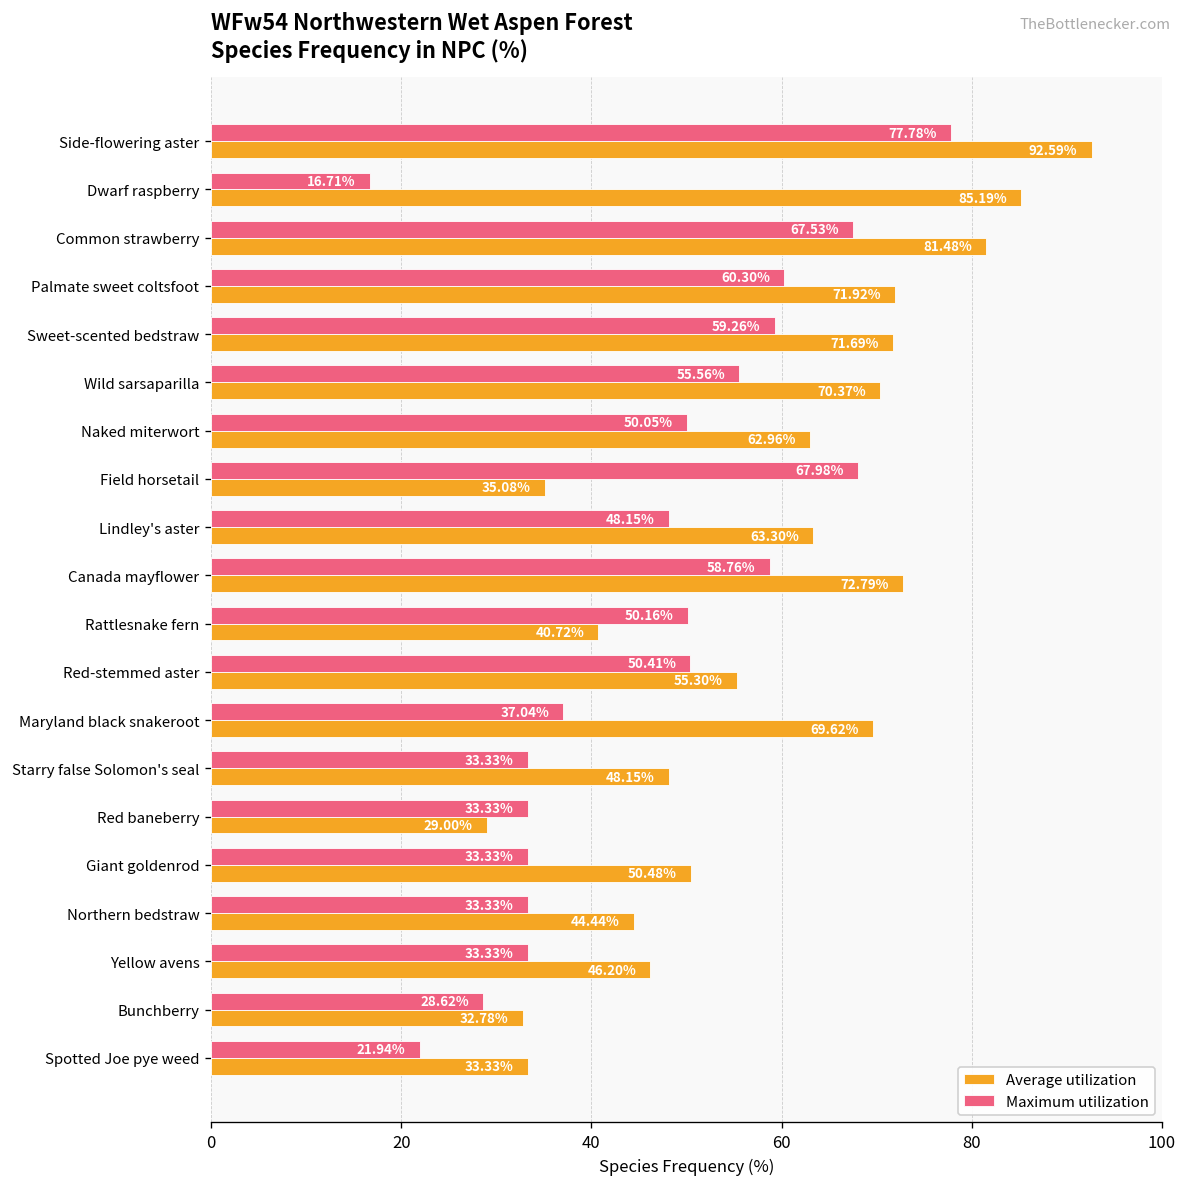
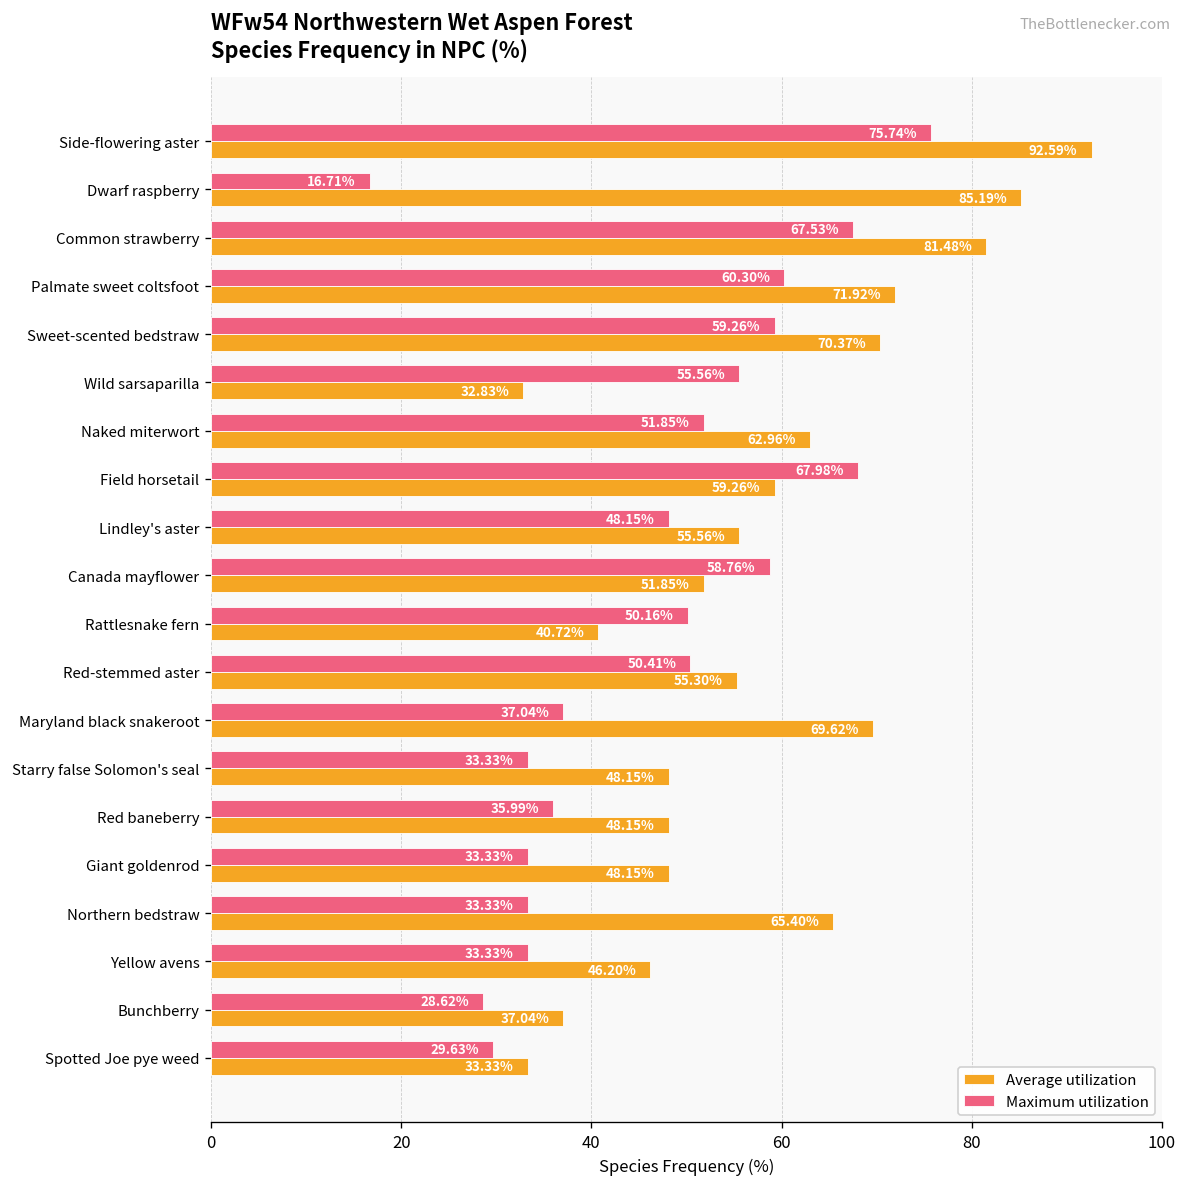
Maximum utilization, Side-flowering aster: 77.78% -> 75.74%
Average utilization, Sweet-scented bedstraw: 71.69% -> 70.37%
Average utilization, Wild sarsaparilla: 70.37% -> 32.83%
Maximum utilization, Naked miterwort: 50.05% -> 51.85%
Average utilization, Field horsetail: 35.08% -> 59.26%
Average utilization, Lindley's aster: 63.30% -> 55.56%
Average utilization, Canada mayflower: 72.79% -> 51.85%
Maximum utilization, Red baneberry: 33.33% -> 35.99%
Average utilization, Red baneberry: 29.00% -> 48.15%
Average utilization, Giant goldenrod: 50.48% -> 48.15%
Average utilization, Northern bedstraw: 44.44% -> 65.40%
Average utilization, Bunchberry: 32.78% -> 37.04%
Maximum utilization, Spotted Joe pye weed: 21.94% -> 29.63%
